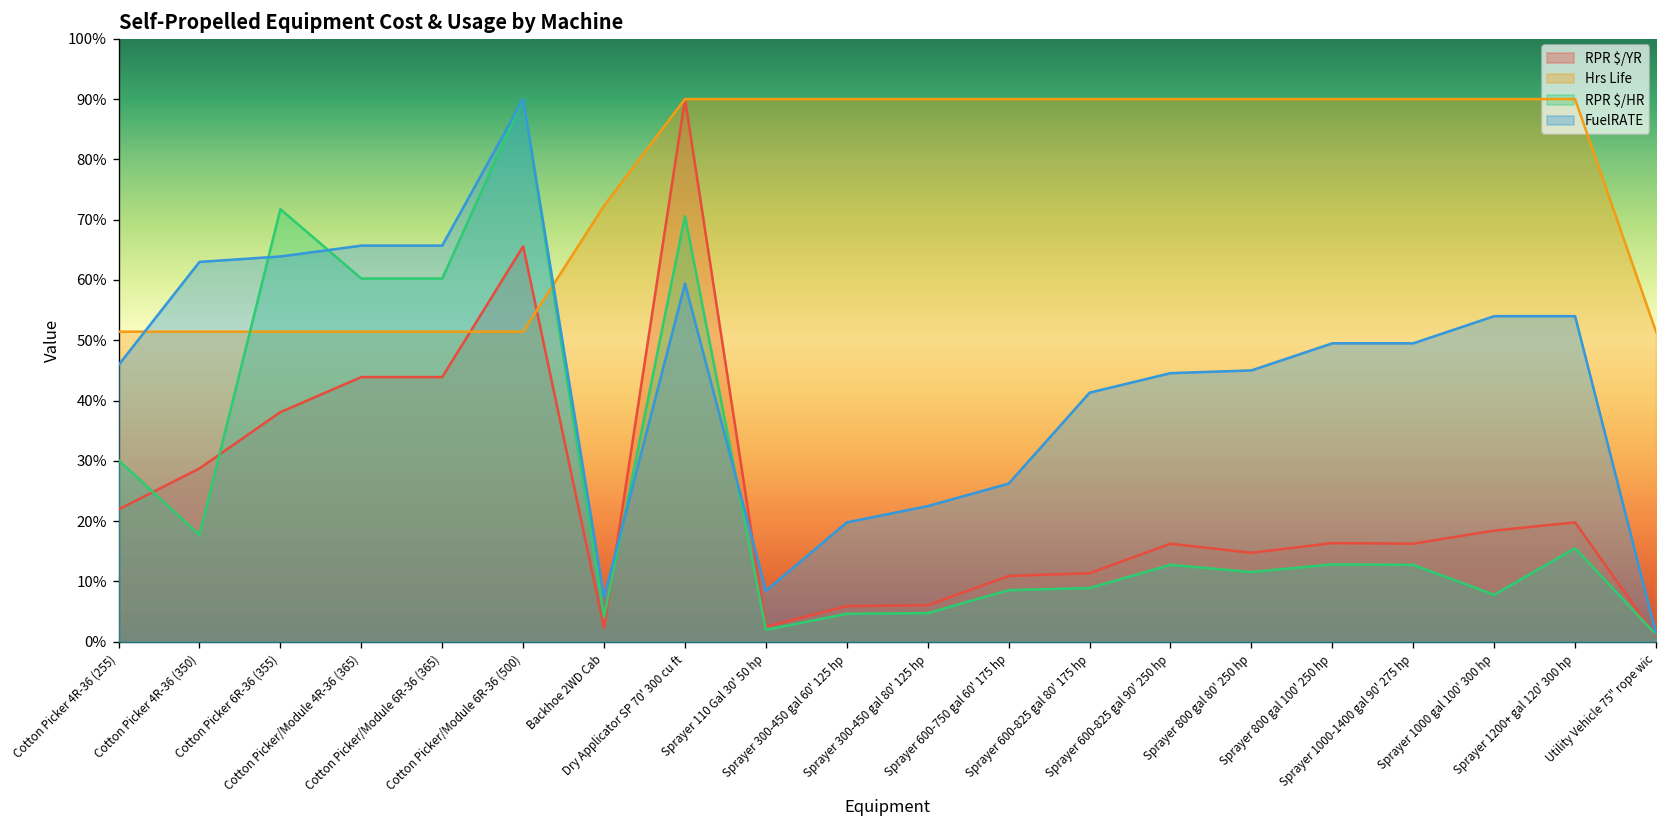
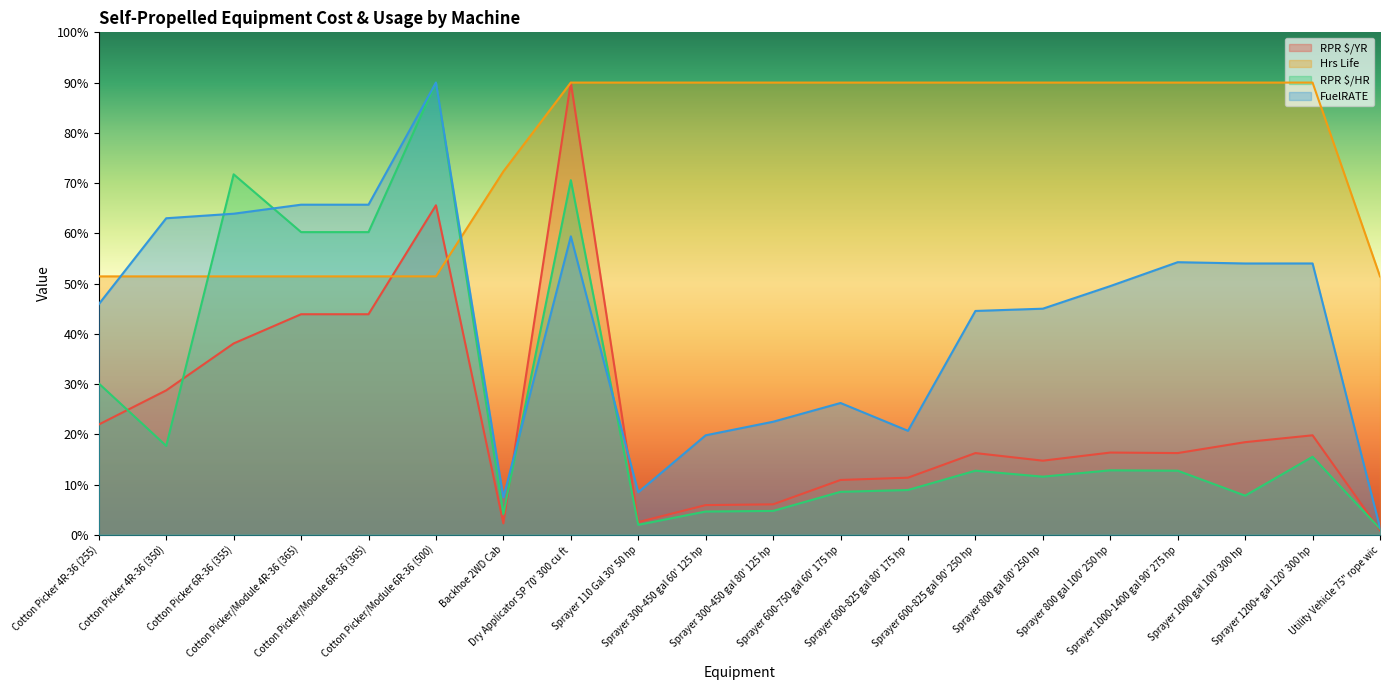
FuelRATE, Sprayer 600-825 gal 80' 175 hp: 41% -> 21%
FuelRATE, Sprayer 1000-1400 gal 90' 275 hp: 49% -> 54%
